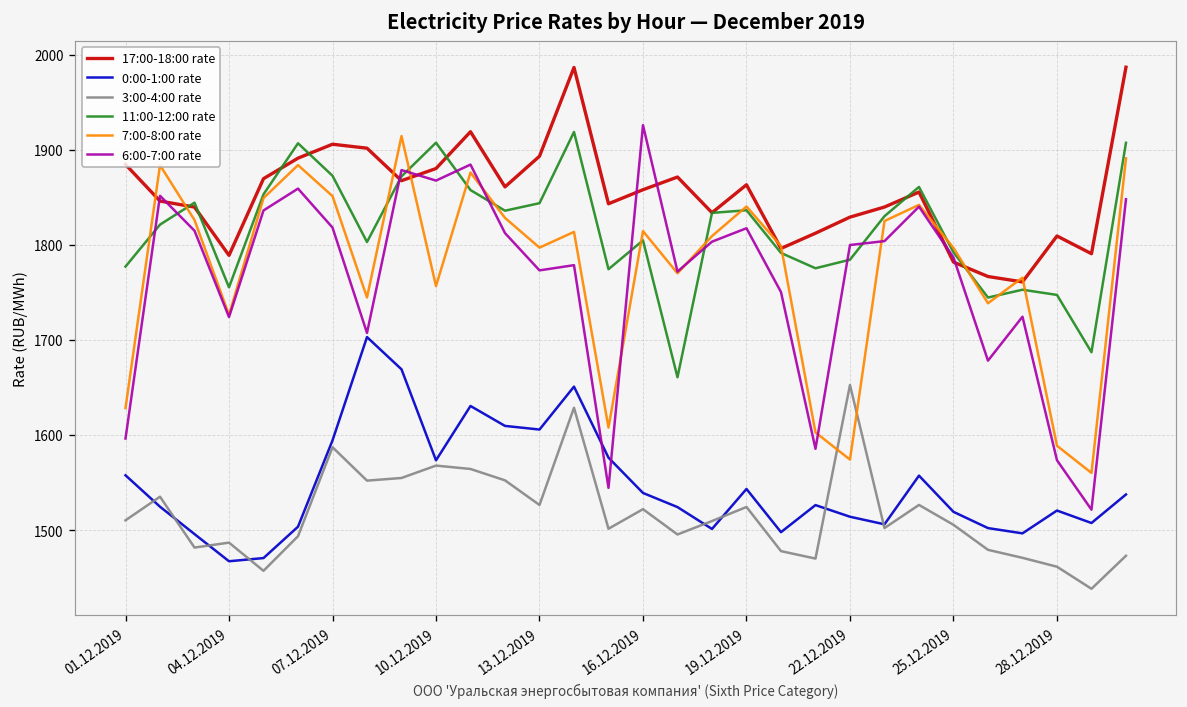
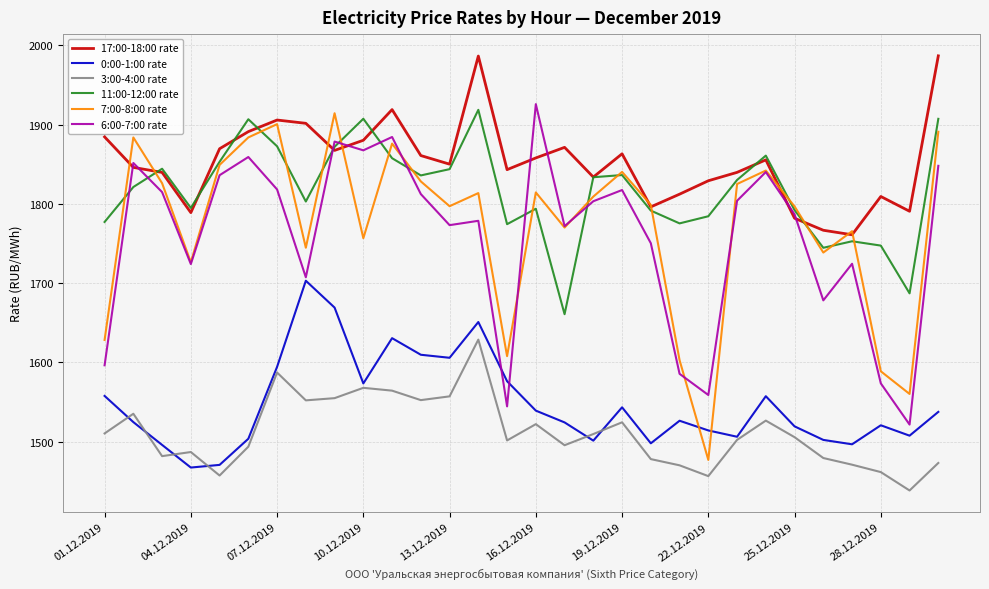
11:00-12:00 rate, 04.12.2019: 1760 -> 1790
7:00-8:00 rate, 07.12.2019: 1850 -> 1900
17:00-18:00 rate, 13.12.2019: 1890 -> 1850
3:00-4:00 rate, 13.12.2019: 1530 -> 1560
11:00-12:00 rate, 16.12.2019: 1800 -> 1790
3:00-4:00 rate, 22.12.2019: 1650 -> 1460
7:00-8:00 rate, 22.12.2019: 1570 -> 1480
6:00-7:00 rate, 22.12.2019: 1800 -> 1560
